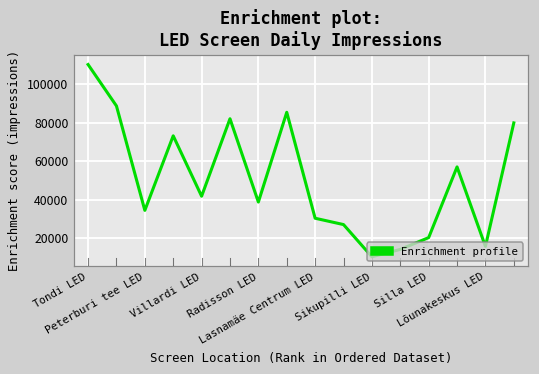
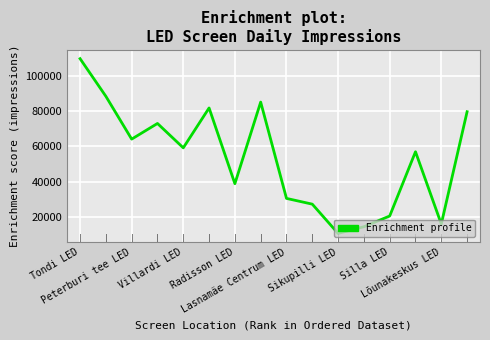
Peterburi tee LED: 35000 -> 64000
Villardi LED: 42000 -> 59000
